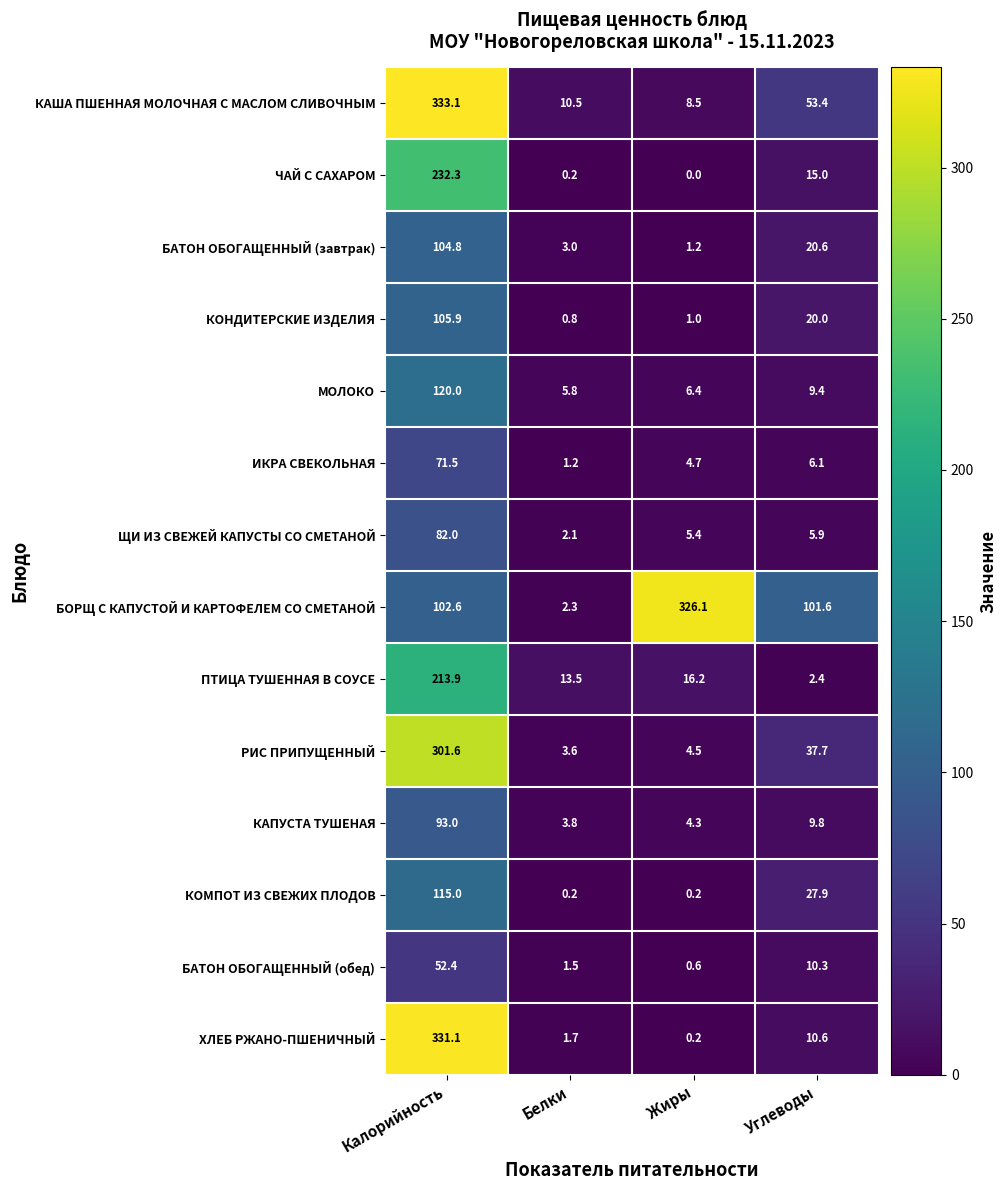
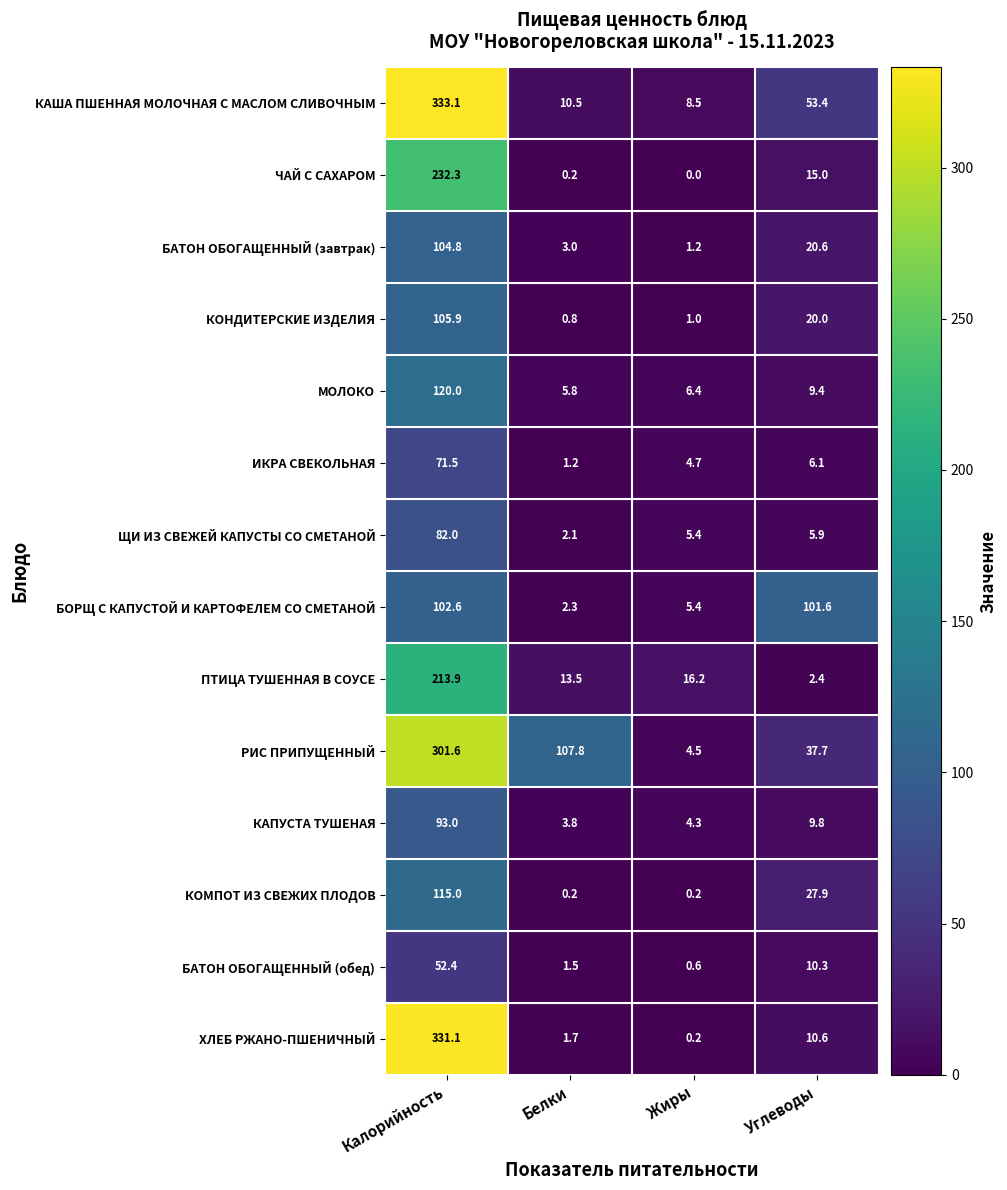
БОРЩ С КАПУСТОЙ И КАРТОФЕЛЕМ СО СМЕТАНОЙ, Жиры: 326.1 -> 5.4
РИС ПРИПУЩЕННЫЙ, Белки: 3.6 -> 107.8
